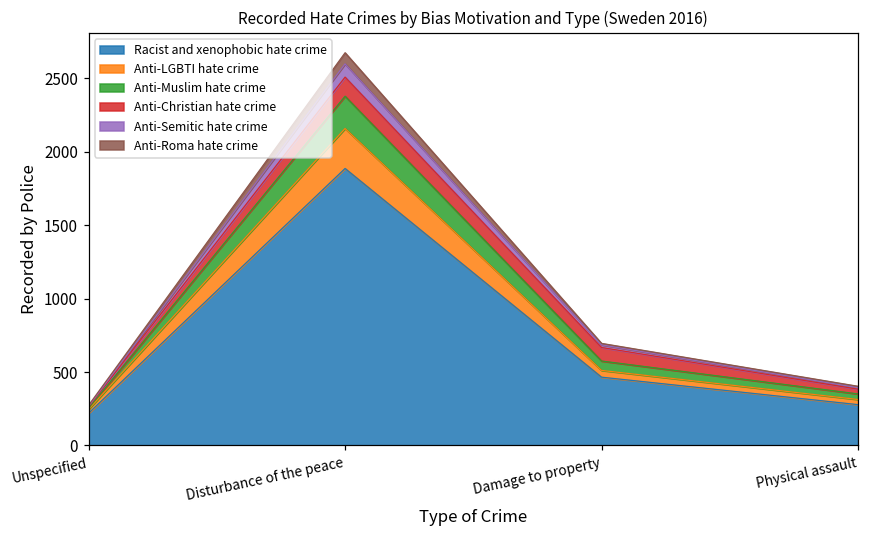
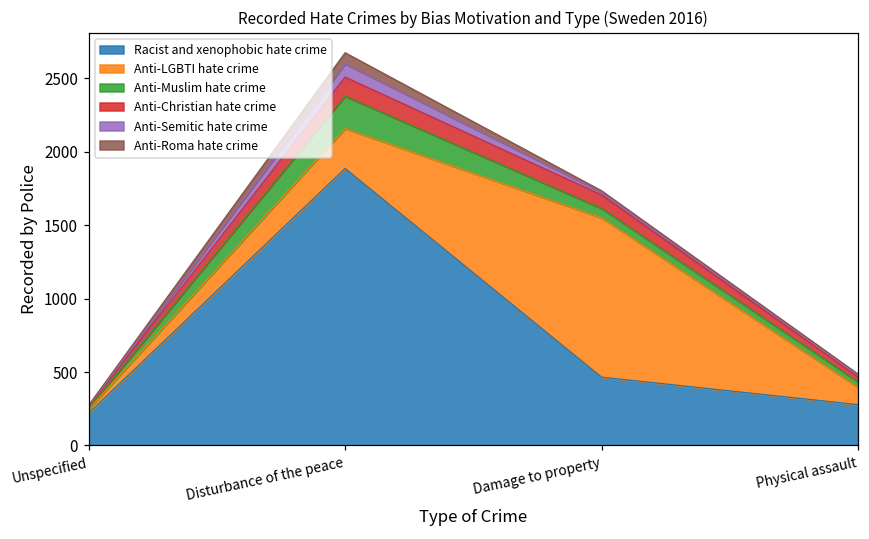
Anti-LGBTI hate crime, Damage to property: 50 -> 1090
Anti-LGBTI hate crime, Physical assault: 40 -> 120
